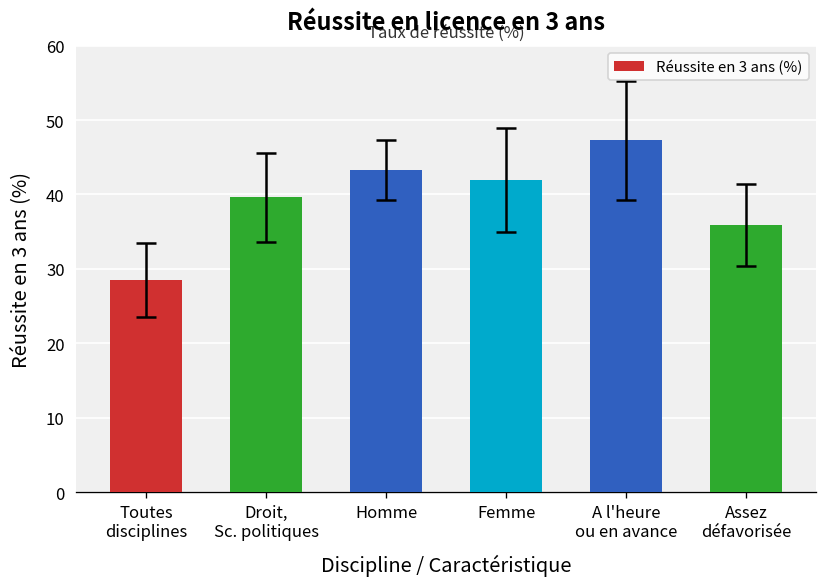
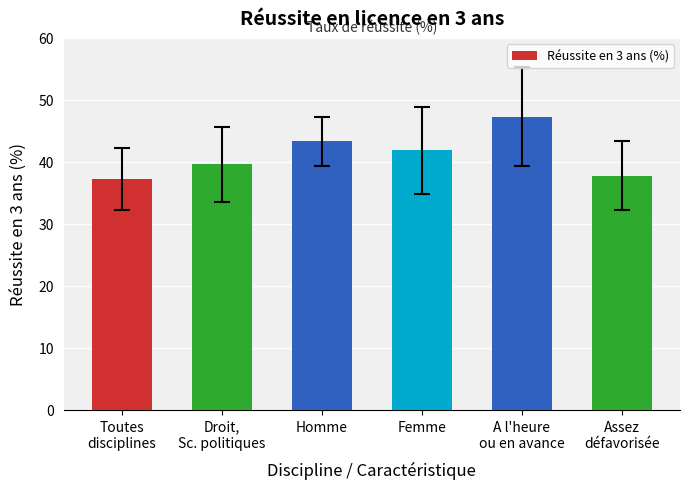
Réussite en 3 ans (%), Toutes disciplines: 29 -> 37
Réussite en 3 ans (%), Assez défavorisée: 36 -> 38
